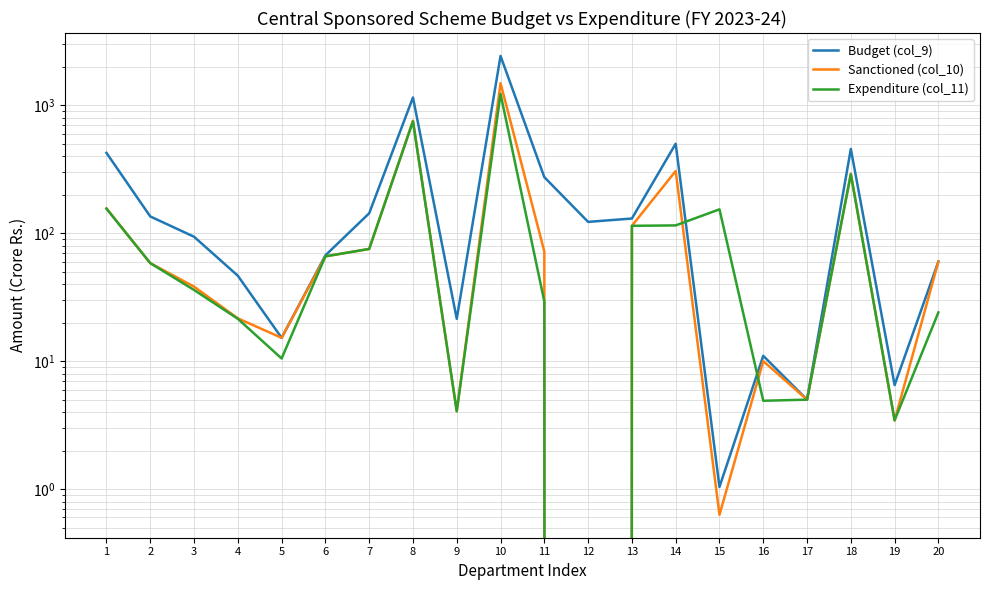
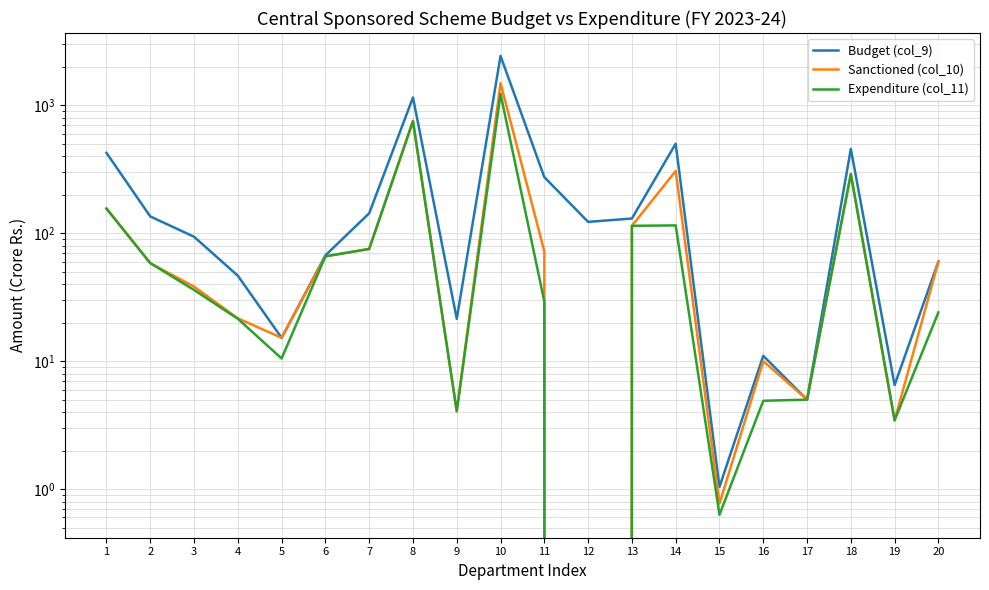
Sanctioned (col_10), 15: 0.6 -> 0.8
Expenditure (col_11), 15: 150 -> 0.6
